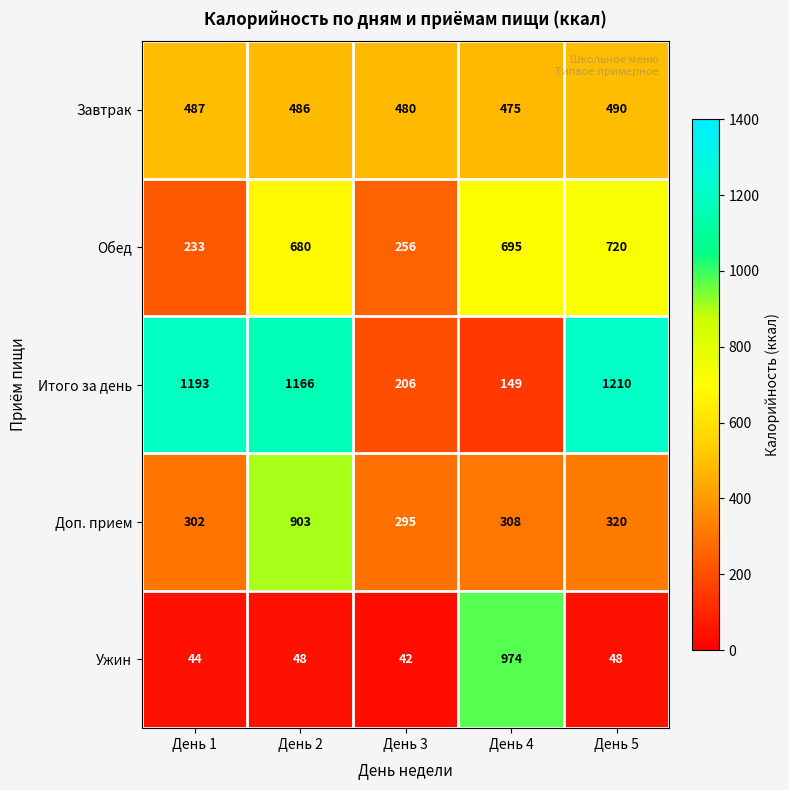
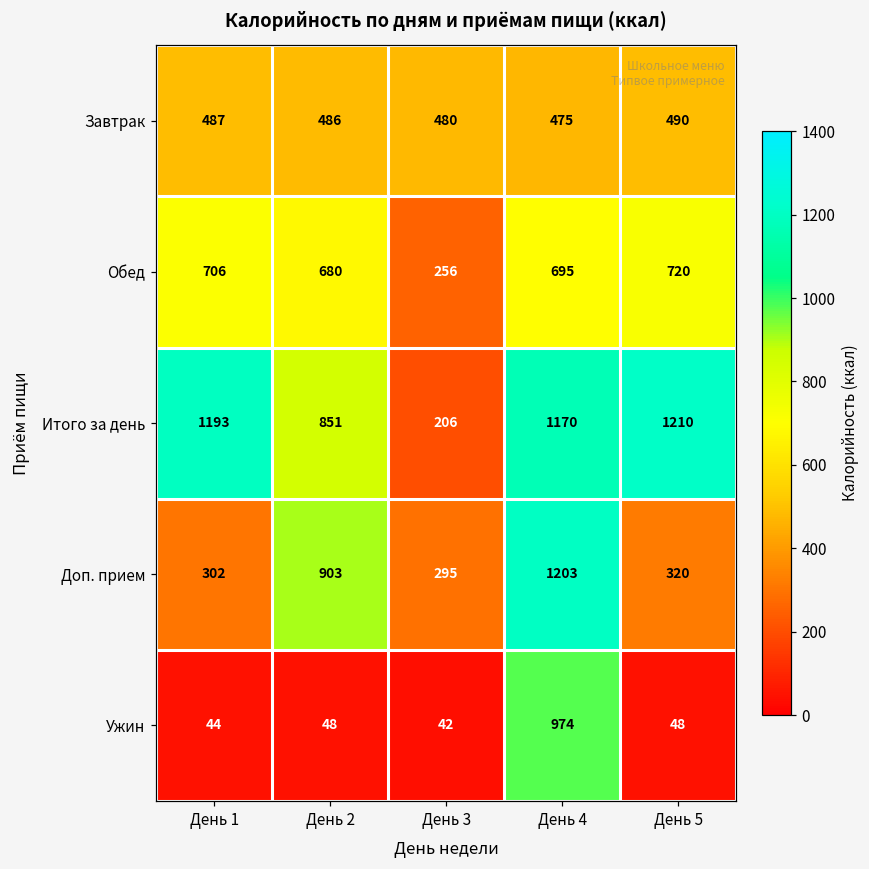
Обед, День 1: 233 -> 706
Итого за день, День 2: 1166 -> 851
Итого за день, День 4: 149 -> 1170
Доп. прием, День 4: 308 -> 1203
